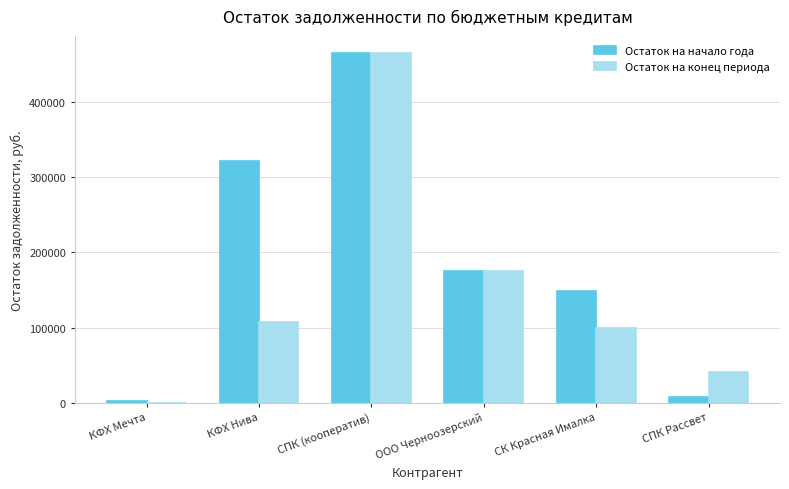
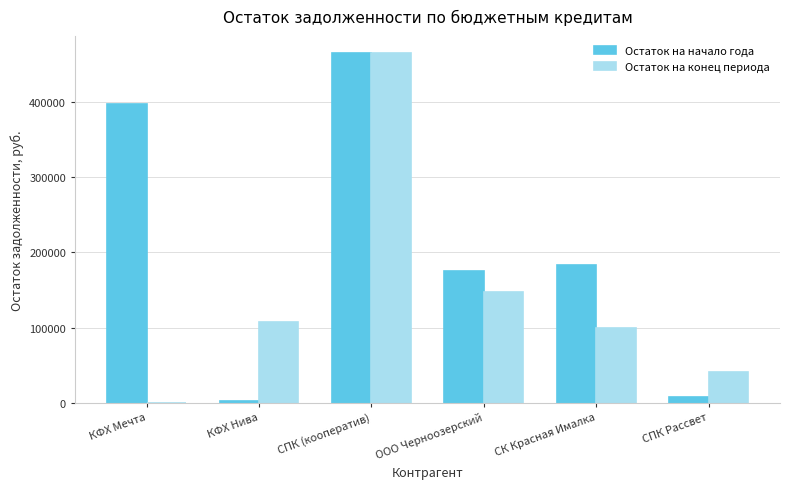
Остаток на начало года, КФХ Мечта: 0 -> 400000
Остаток на начало года, КФХ Нива: 320000 -> 0
Остаток на конец периода, ООО Черноозерский: 170000 -> 150000
Остаток на начало года, СК Красная Ималка: 150000 -> 180000
